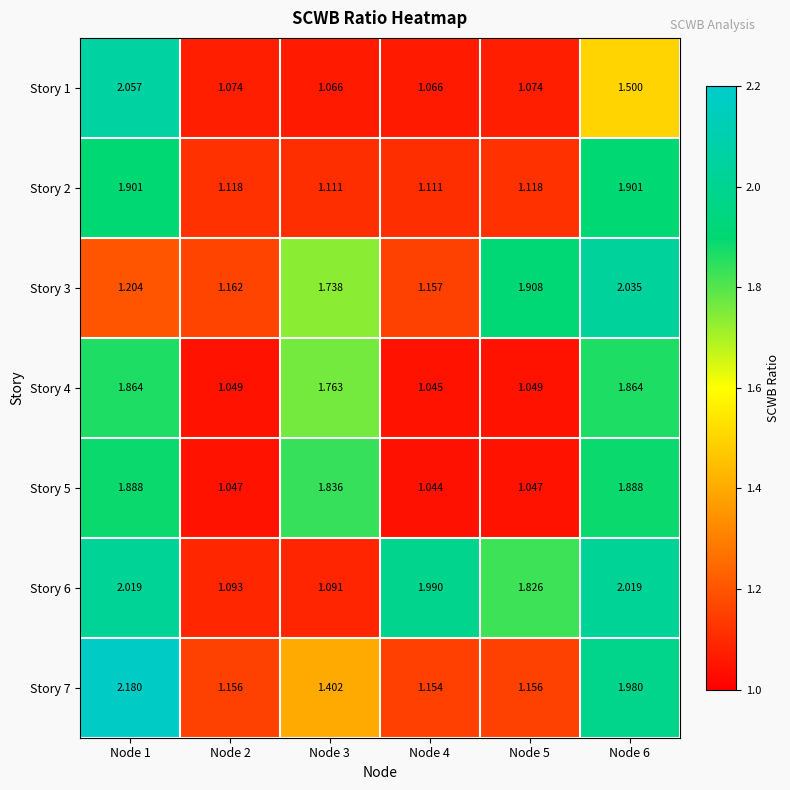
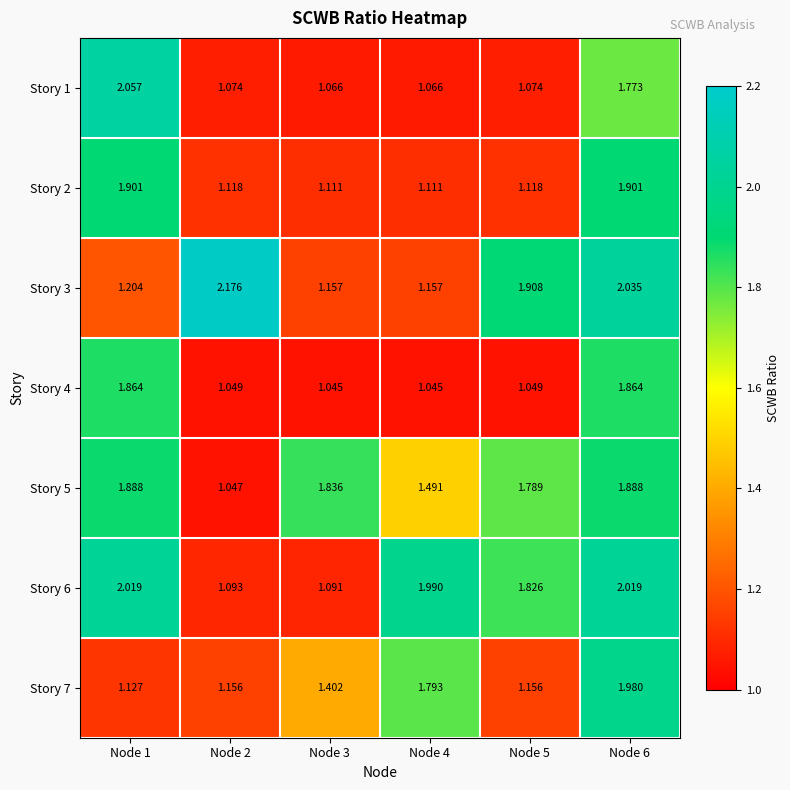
Story 1, Node 6: 1.500 -> 1.773
Story 3, Node 2: 1.162 -> 2.176
Story 3, Node 3: 1.738 -> 1.157
Story 4, Node 3: 1.763 -> 1.045
Story 5, Node 4: 1.044 -> 1.491
Story 5, Node 5: 1.047 -> 1.789
Story 7, Node 1: 2.180 -> 1.127
Story 7, Node 4: 1.154 -> 1.793
